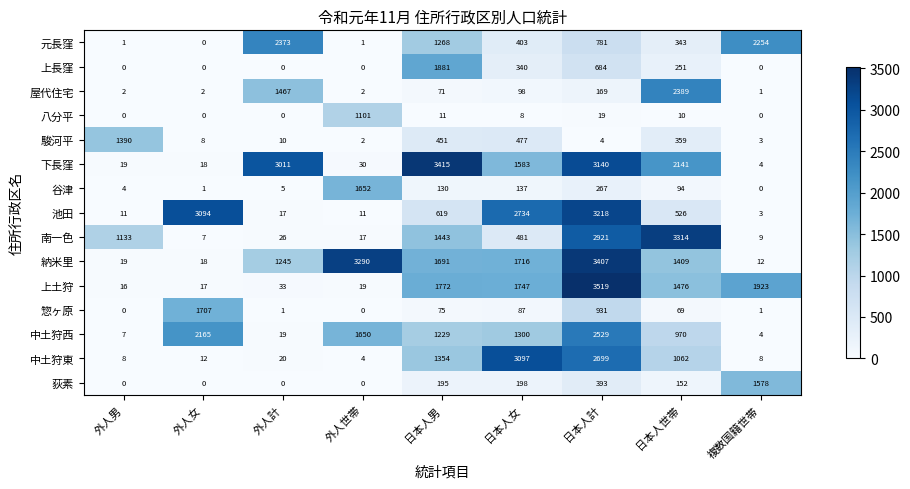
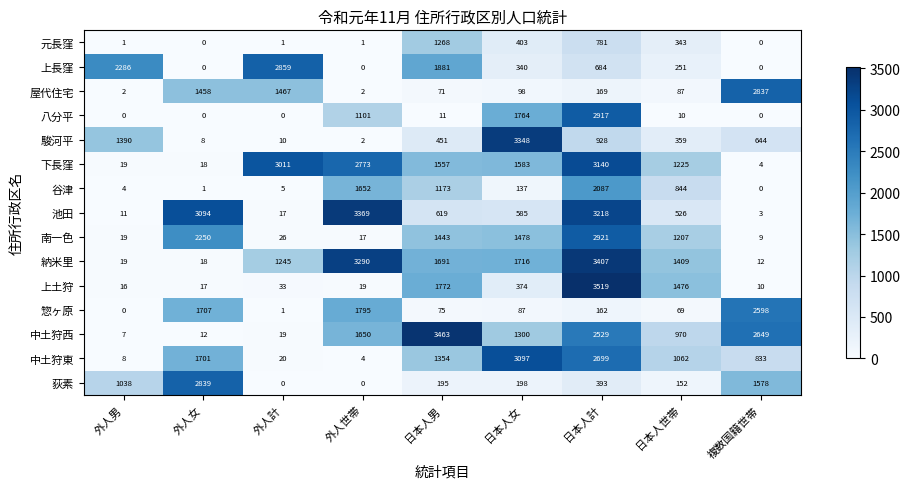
元長窪, 外人計: 2373 -> 1
元長窪, 複数国籍世帯: 2254 -> 0
上長窪, 外人男: 0 -> 2286
上長窪, 外人計: 0 -> 2859
屋代住宅, 外人女: 2 -> 1458
屋代住宅, 日本人世帯: 2389 -> 87
屋代住宅, 複数国籍世帯: 1 -> 2837
八分平, 日本人女: 8 -> 1764
八分平, 日本人計: 19 -> 2917
駿河平, 日本人女: 477 -> 3348
駿河平, 日本人計: 4 -> 928
駿河平, 複数国籍世帯: 3 -> 644
下長窪, 外人世帯: 30 -> 2773
下長窪, 日本人男: 3415 -> 1557
下長窪, 日本人世帯: 2141 -> 1225
谷津, 日本人男: 130 -> 1173
谷津, 日本人計: 267 -> 2087
谷津, 日本人世帯: 94 -> 844
池田, 外人世帯: 11 -> 3369
池田, 日本人女: 2734 -> 585
南一色, 外人男: 1133 -> 19
南一色, 外人女: 7 -> 2250
南一色, 日本人女: 481 -> 1478
南一色, 日本人世帯: 3314 -> 1207
上土狩, 日本人女: 1747 -> 374
上土狩, 複数国籍世帯: 1923 -> 10
惣ヶ原, 外人世帯: 0 -> 1795
惣ヶ原, 日本人計: 931 -> 162
惣ヶ原, 複数国籍世帯: 1 -> 2598
中土狩西, 外人女: 2165 -> 12
中土狩西, 日本人男: 1229 -> 3463
中土狩西, 複数国籍世帯: 4 -> 2649
中土狩東, 外人女: 12 -> 1701
中土狩東, 複数国籍世帯: 8 -> 833
荻素, 外人男: 0 -> 1038
荻素, 外人女: 0 -> 2839
